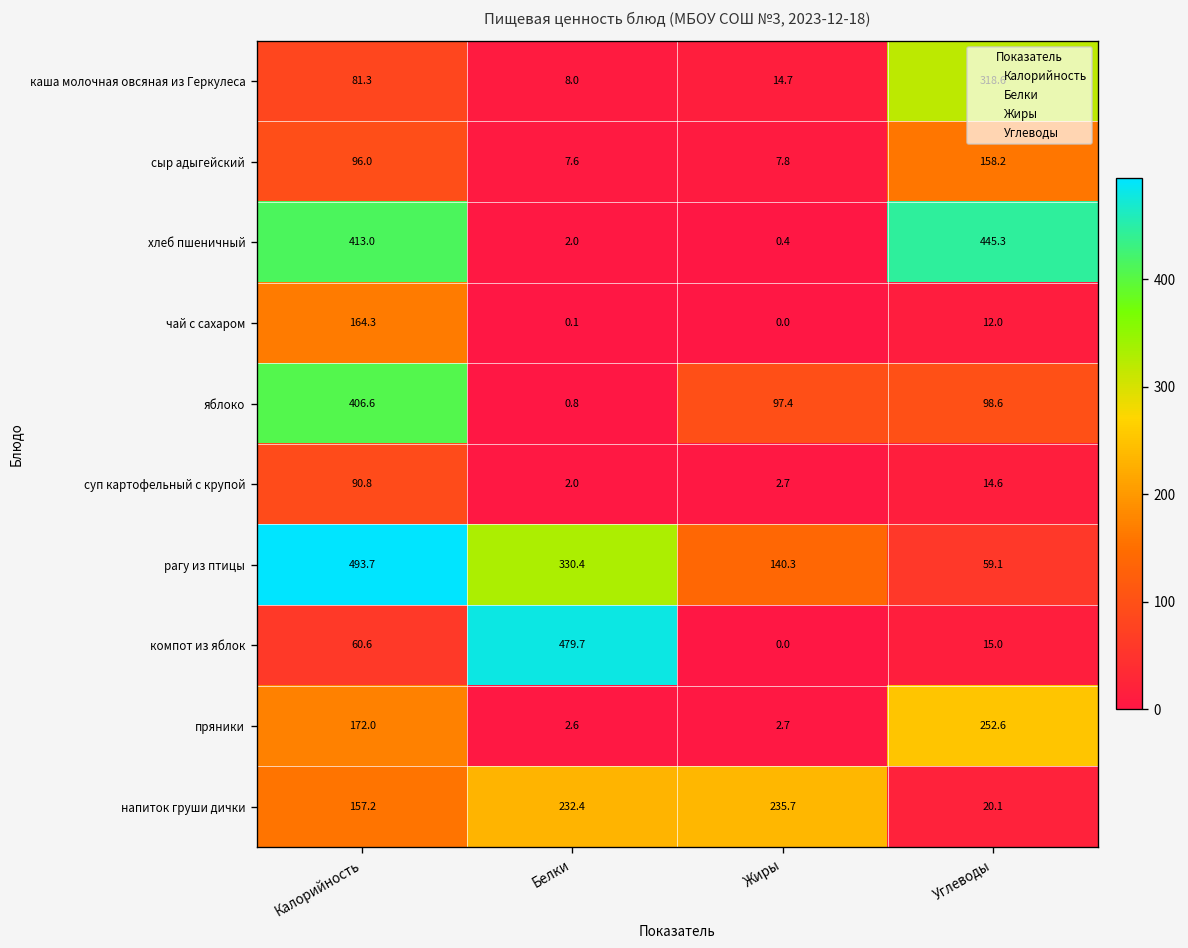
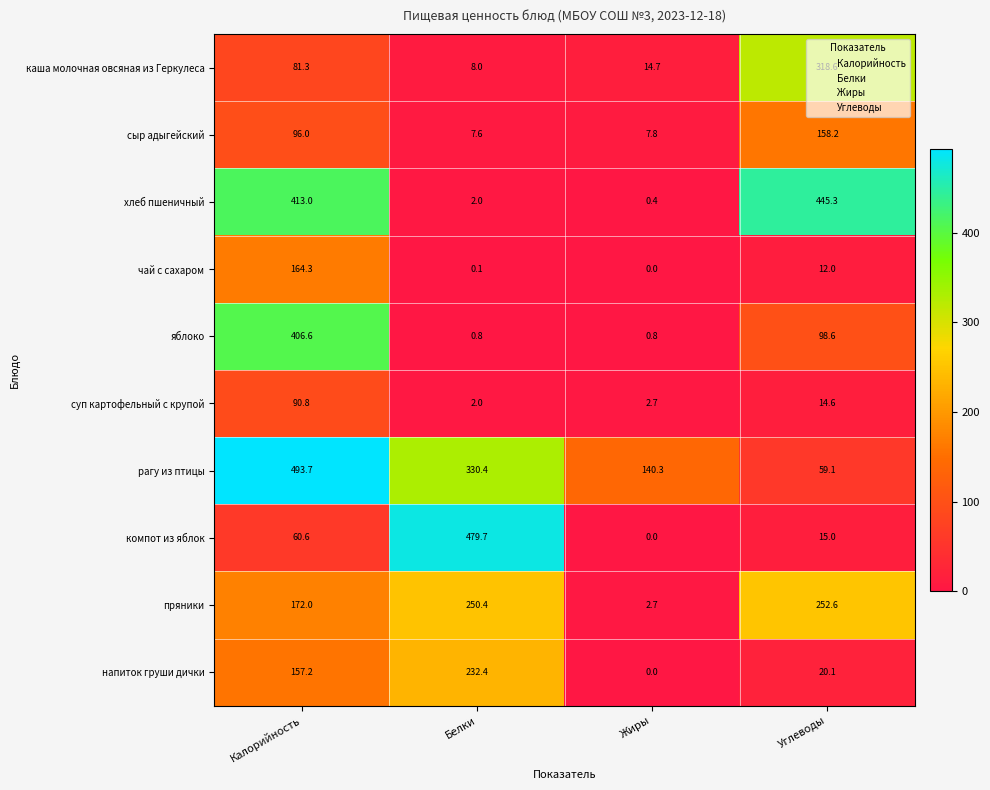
яблоко, Жиры: 97.4 -> 0.8
пряники, Белки: 2.6 -> 250.4
напиток груши дички, Жиры: 235.7 -> 0.0
